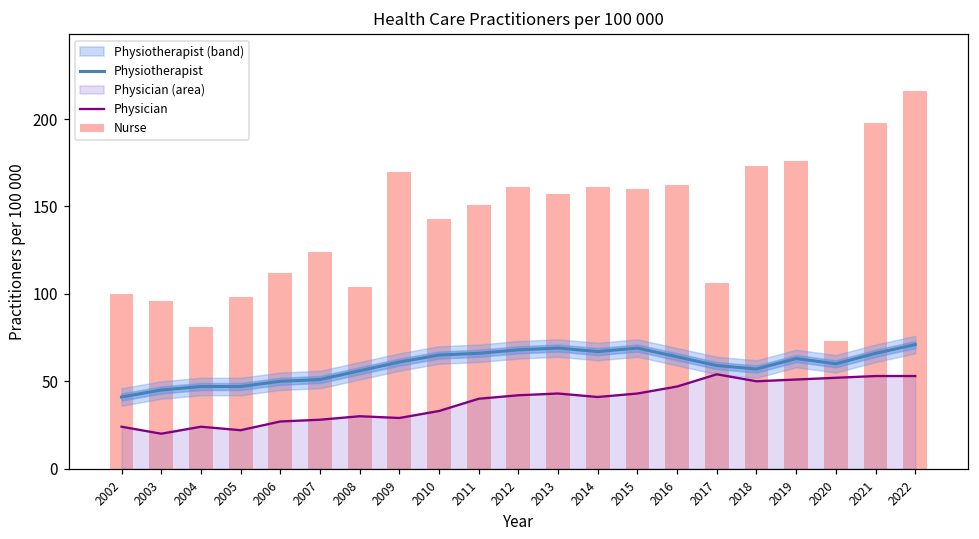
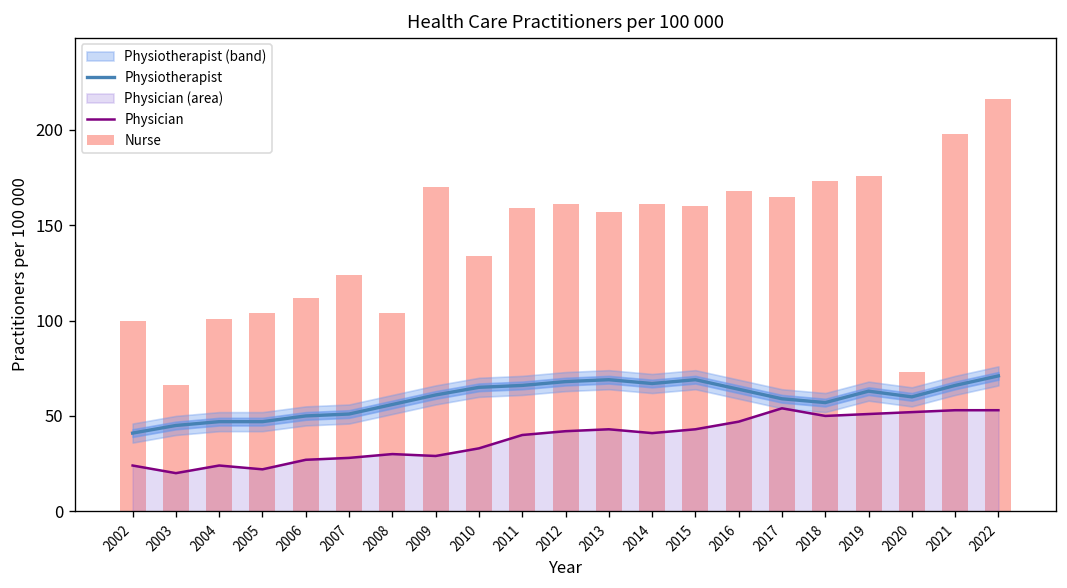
Nurse, 2003: 96 -> 66
Nurse, 2004: 81 -> 101
Nurse, 2005: 98 -> 104
Nurse, 2010: 143 -> 134
Nurse, 2011: 151 -> 159
Nurse, 2016: 162 -> 168
Nurse, 2017: 106 -> 165
